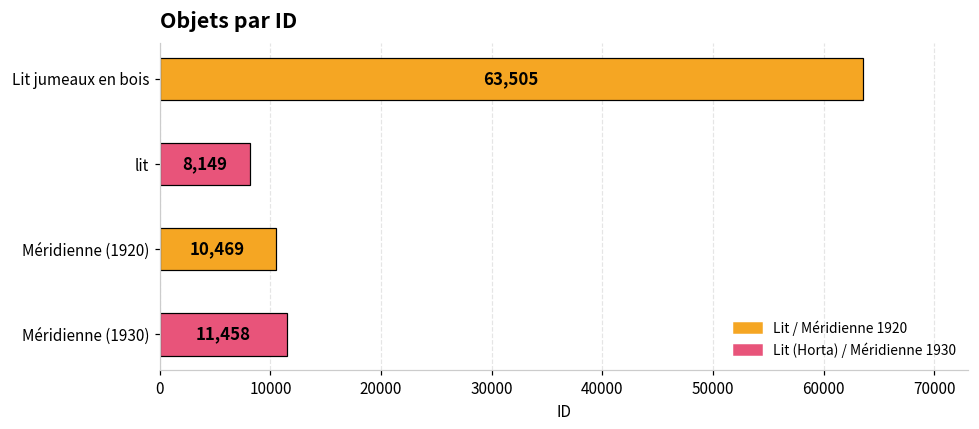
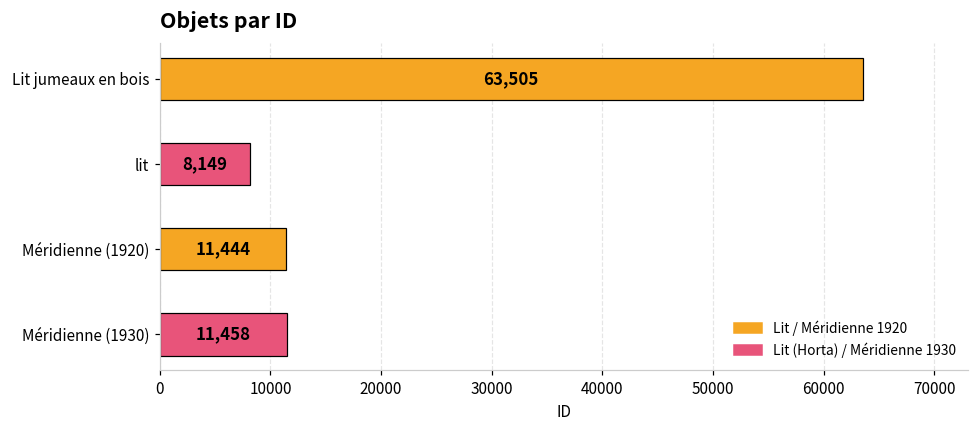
Méridienne (1920): 10,469 -> 11,444
